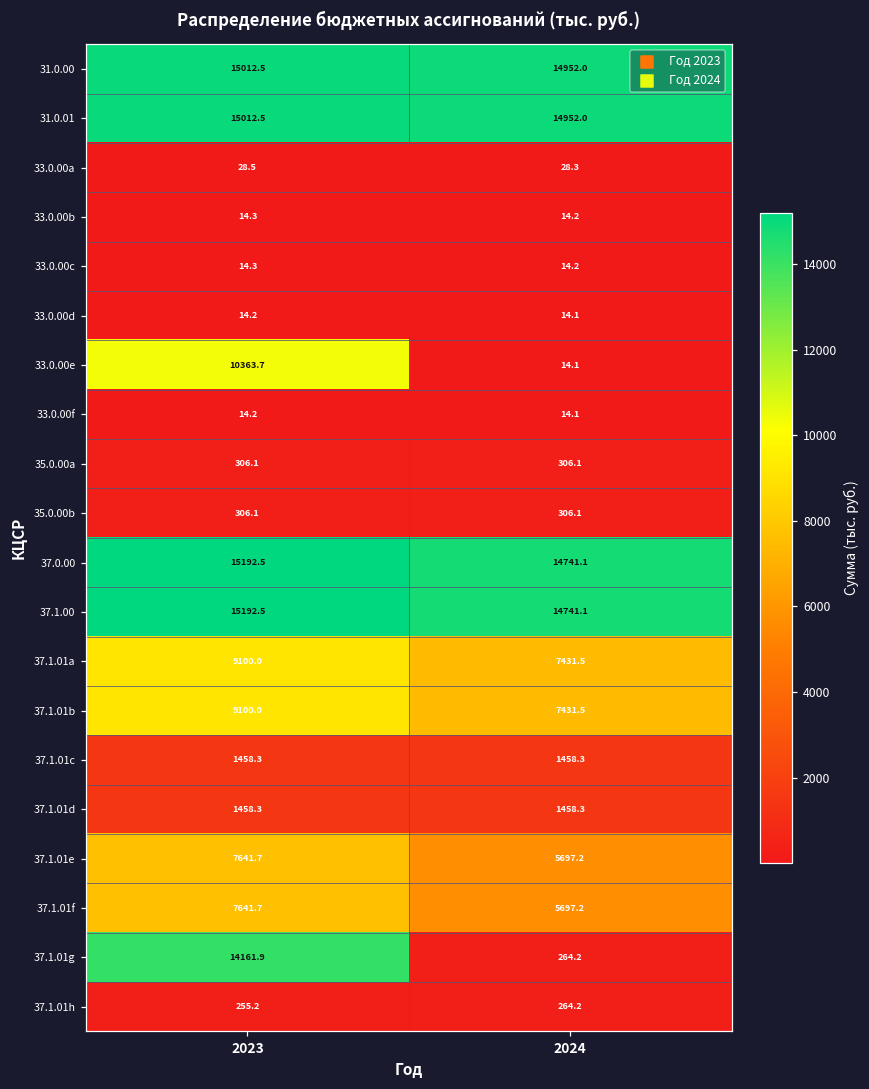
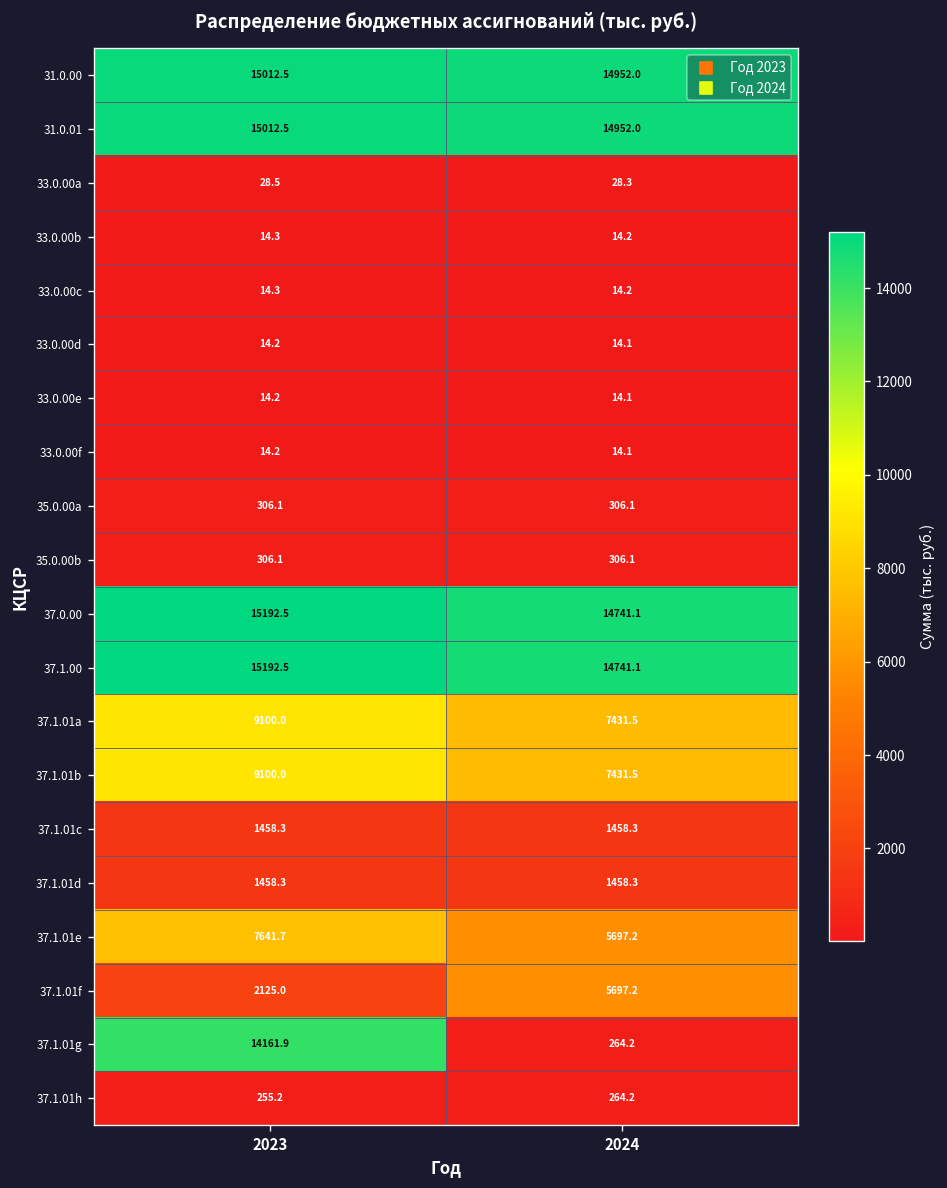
33.0.00e, 2023: 10363.7 -> 14.2
37.1.01f, 2023: 7641.7 -> 2125.0
